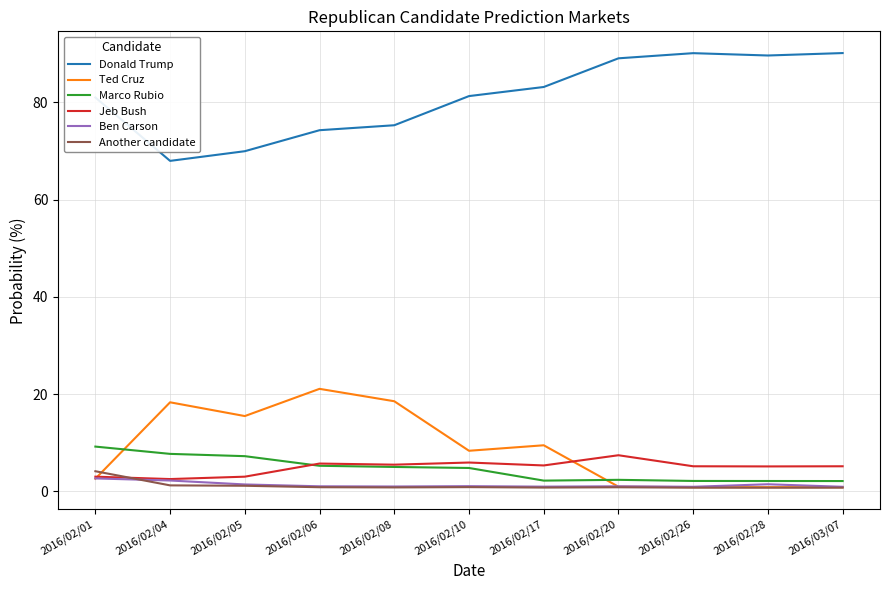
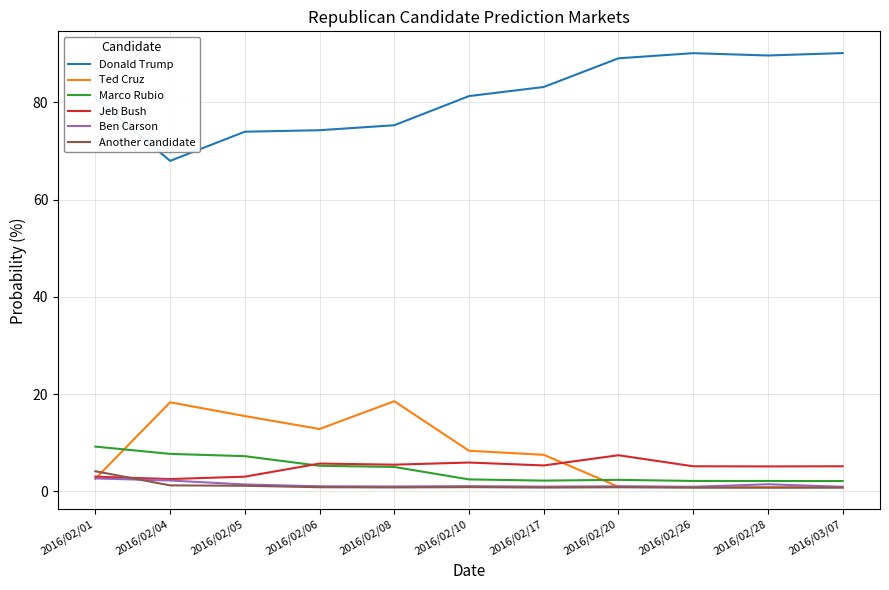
Donald Trump, 2016/02/05: 70 -> 74
Ted Cruz, 2016/02/06: 21 -> 13
Marco Rubio, 2016/02/10: 5 -> 2
Ted Cruz, 2016/02/17: 9 -> 8
